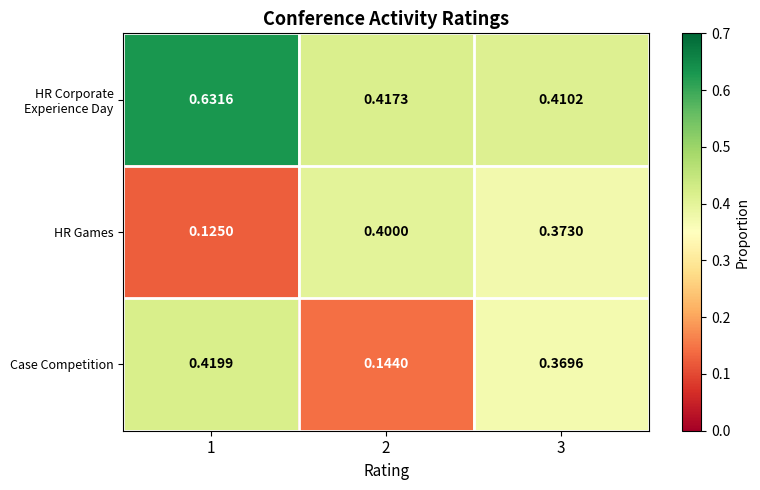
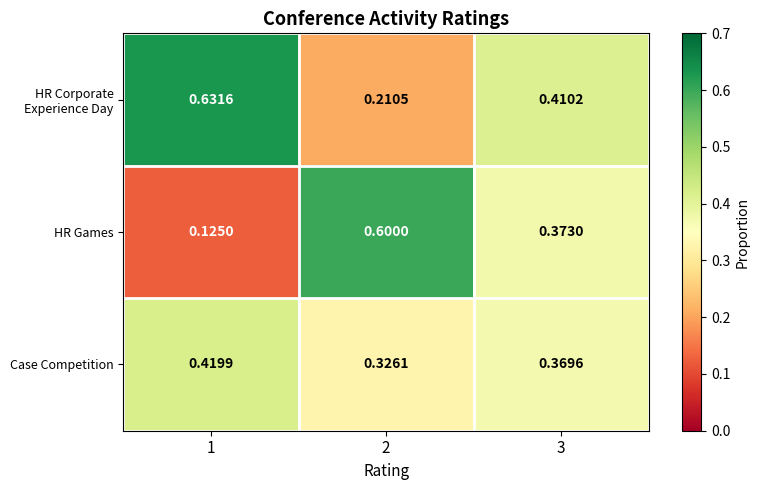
HR Corporate Experience Day, 2: 0.4173 -> 0.2105
HR Games, 2: 0.4000 -> 0.6000
Case Competition, 2: 0.1440 -> 0.3261
